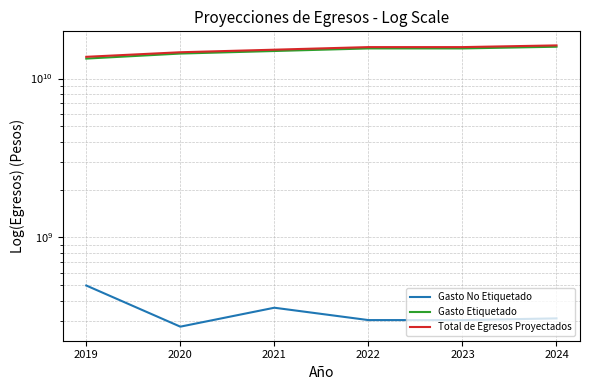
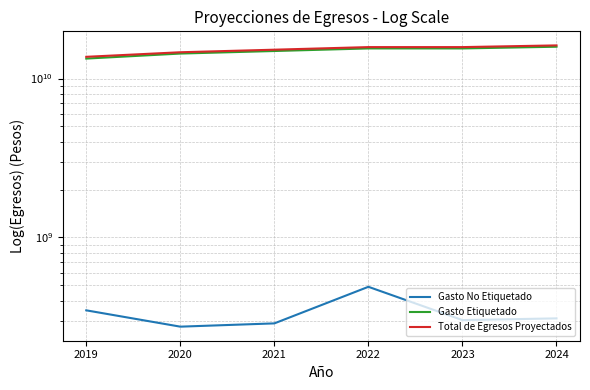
Gasto No Etiquetado, 2019: 500000000 -> 350000000
Gasto No Etiquetado, 2021: 360000000 -> 290000000
Gasto No Etiquetado, 2022: 300000000 -> 490000000
